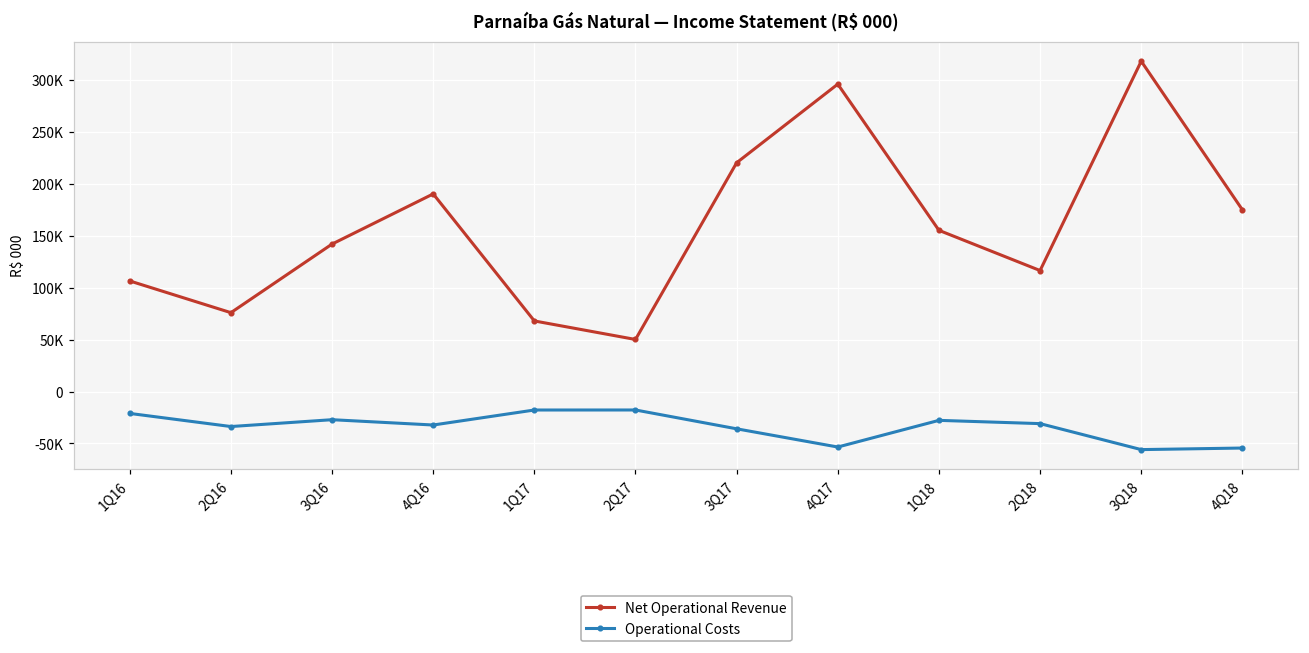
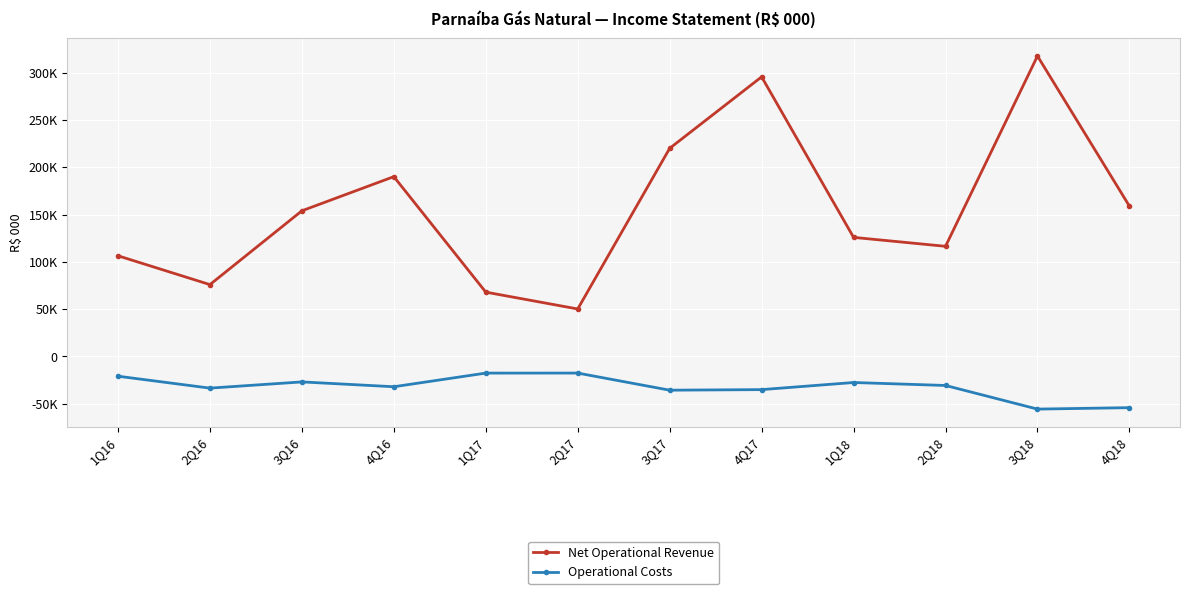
Net Operational Revenue, 3Q16: 140000 -> 150000
Operational Costs, 4Q17: -50000 -> -40000
Net Operational Revenue, 1Q18: 160000 -> 130000
Net Operational Revenue, 4Q18: 170000 -> 160000
